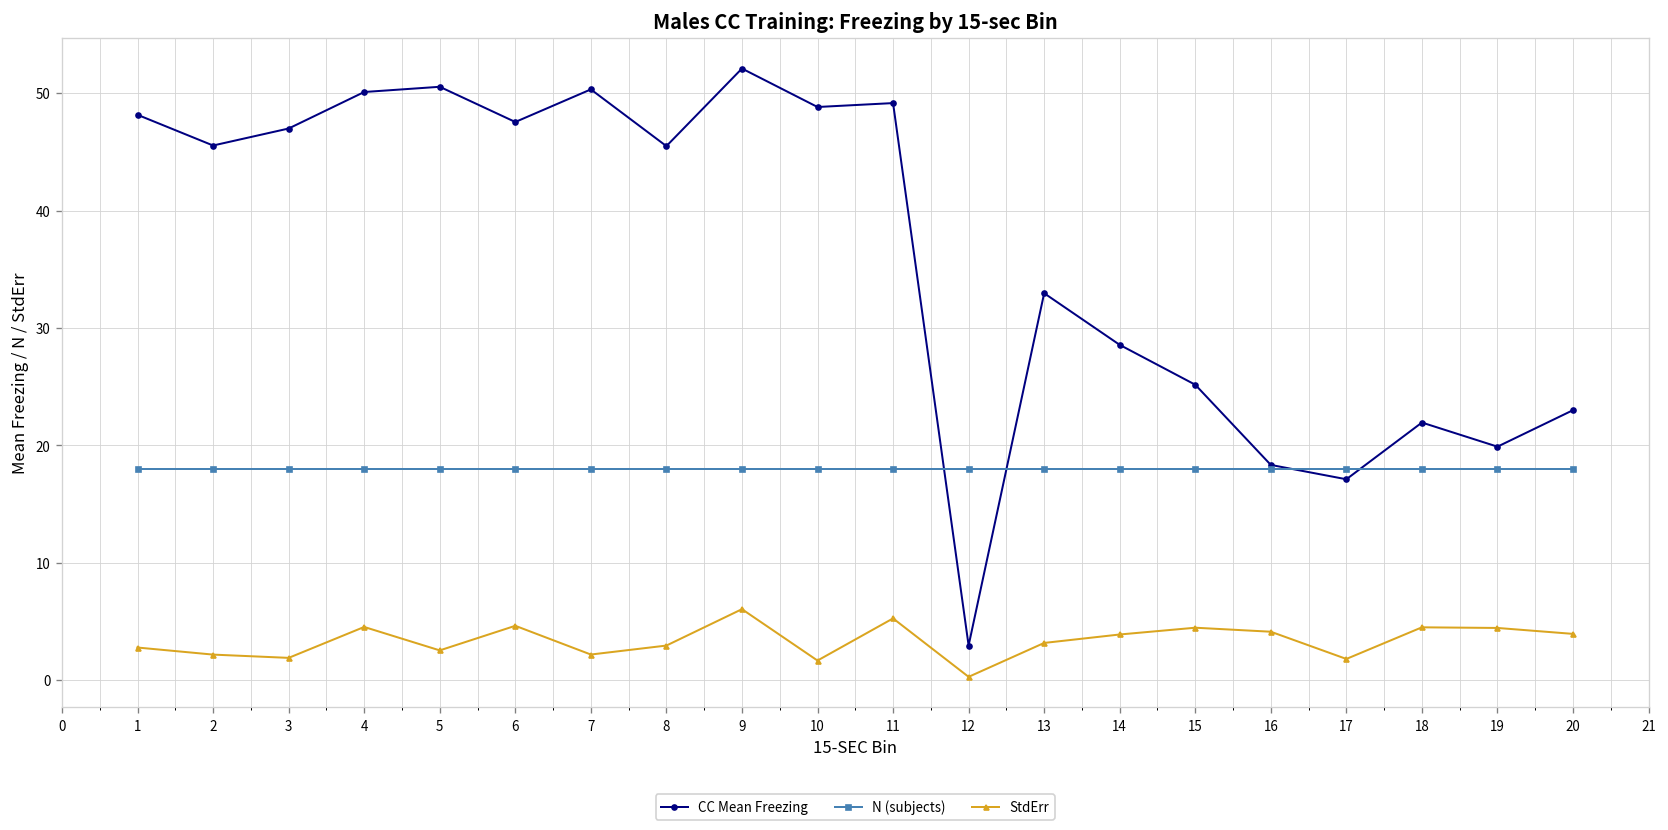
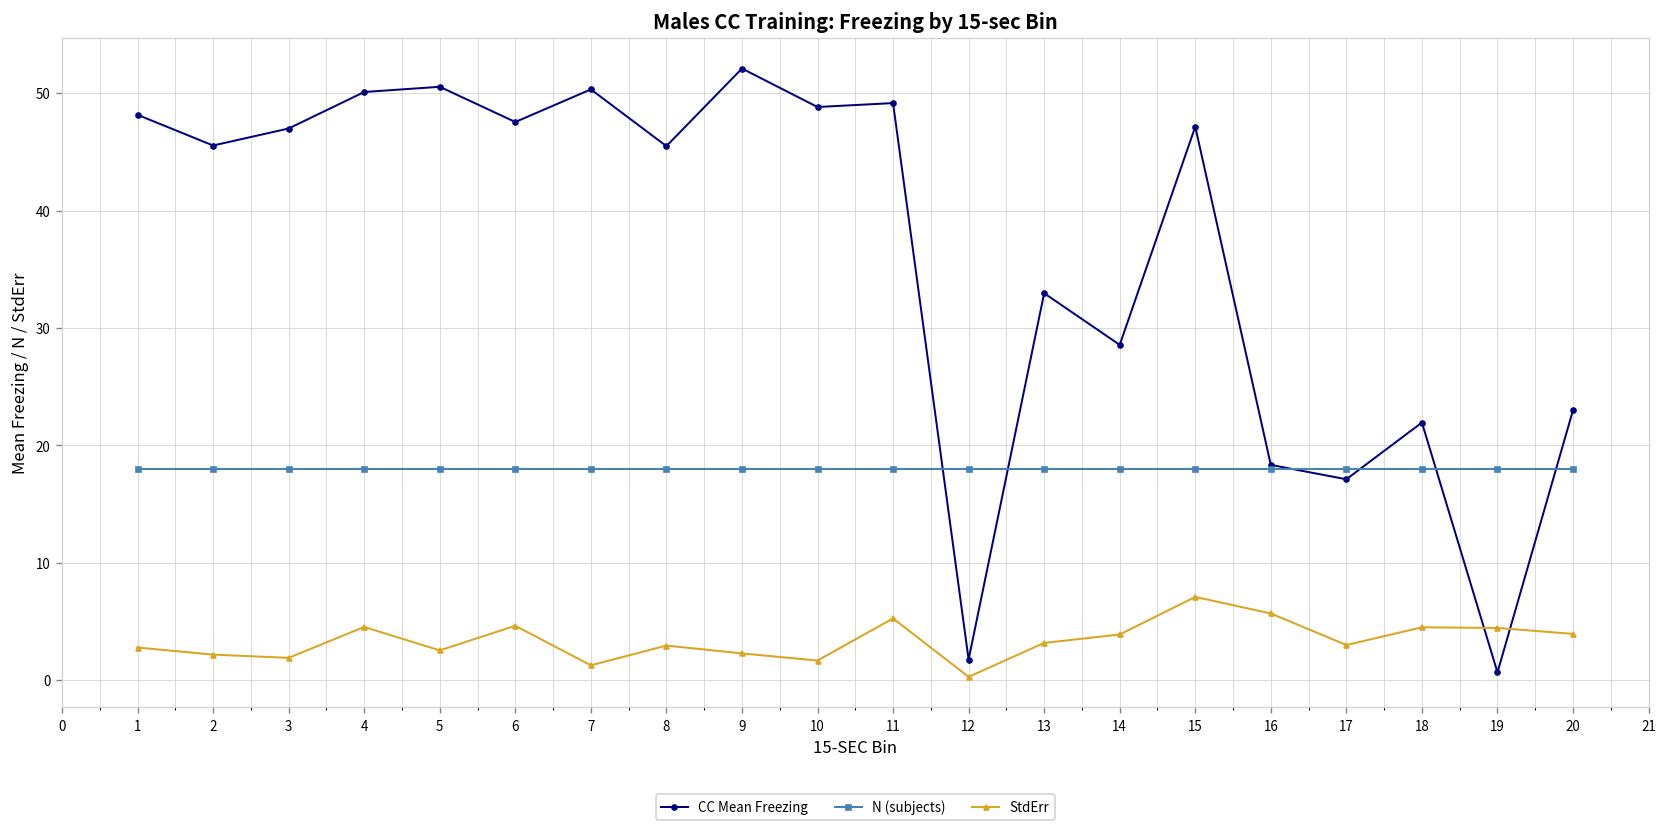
StdErr, 7: 2 -> 1
StdErr, 9: 6 -> 2
CC Mean Freezing, 12: 3 -> 2
CC Mean Freezing, 15: 25 -> 47
StdErr, 15: 4 -> 7
StdErr, 16: 4 -> 6
StdErr, 17: 2 -> 3
CC Mean Freezing, 19: 20 -> 1
